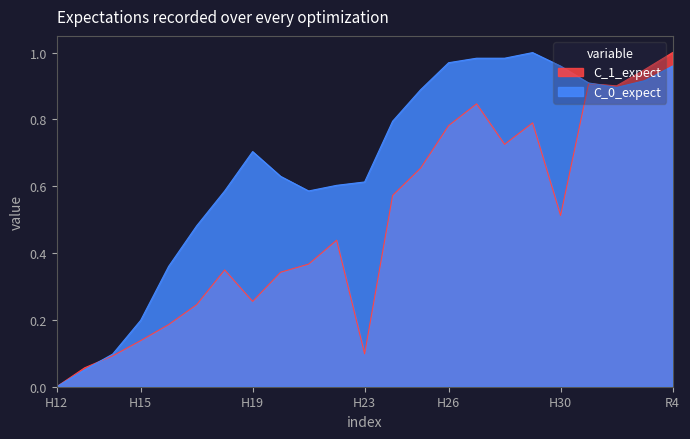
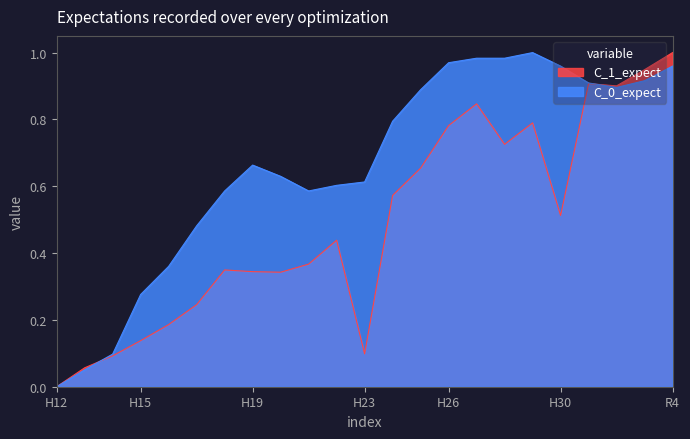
C_0_expect, H15: 0.20 -> 0.28
C_1_expect, H19: 0.26 -> 0.34
C_0_expect, H19: 0.70 -> 0.66
